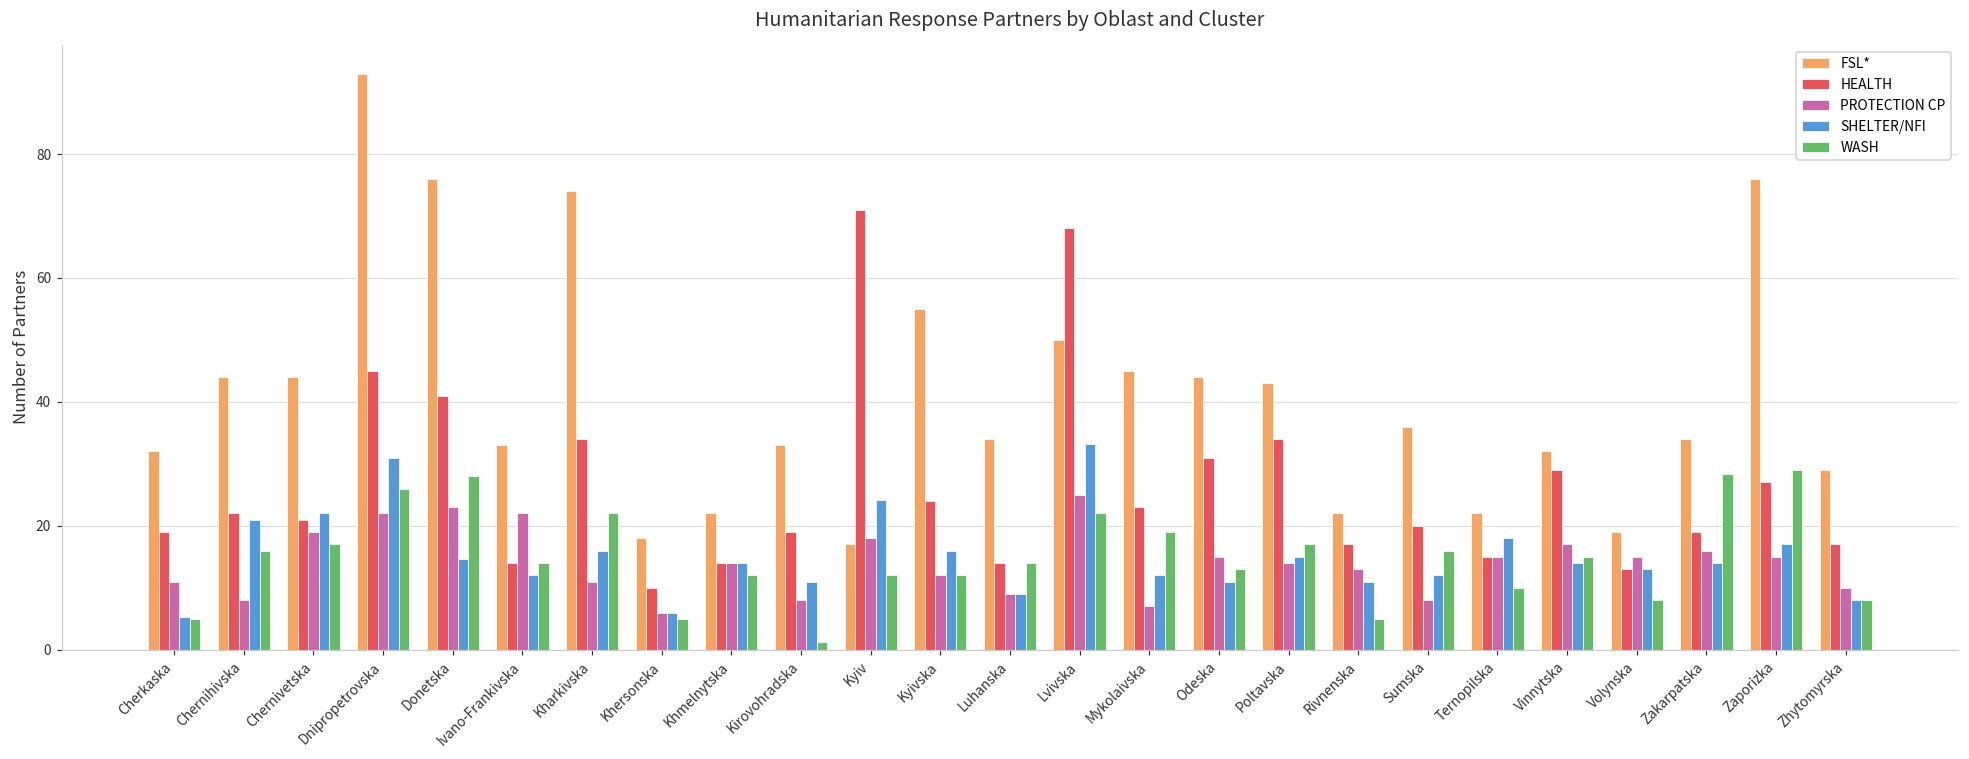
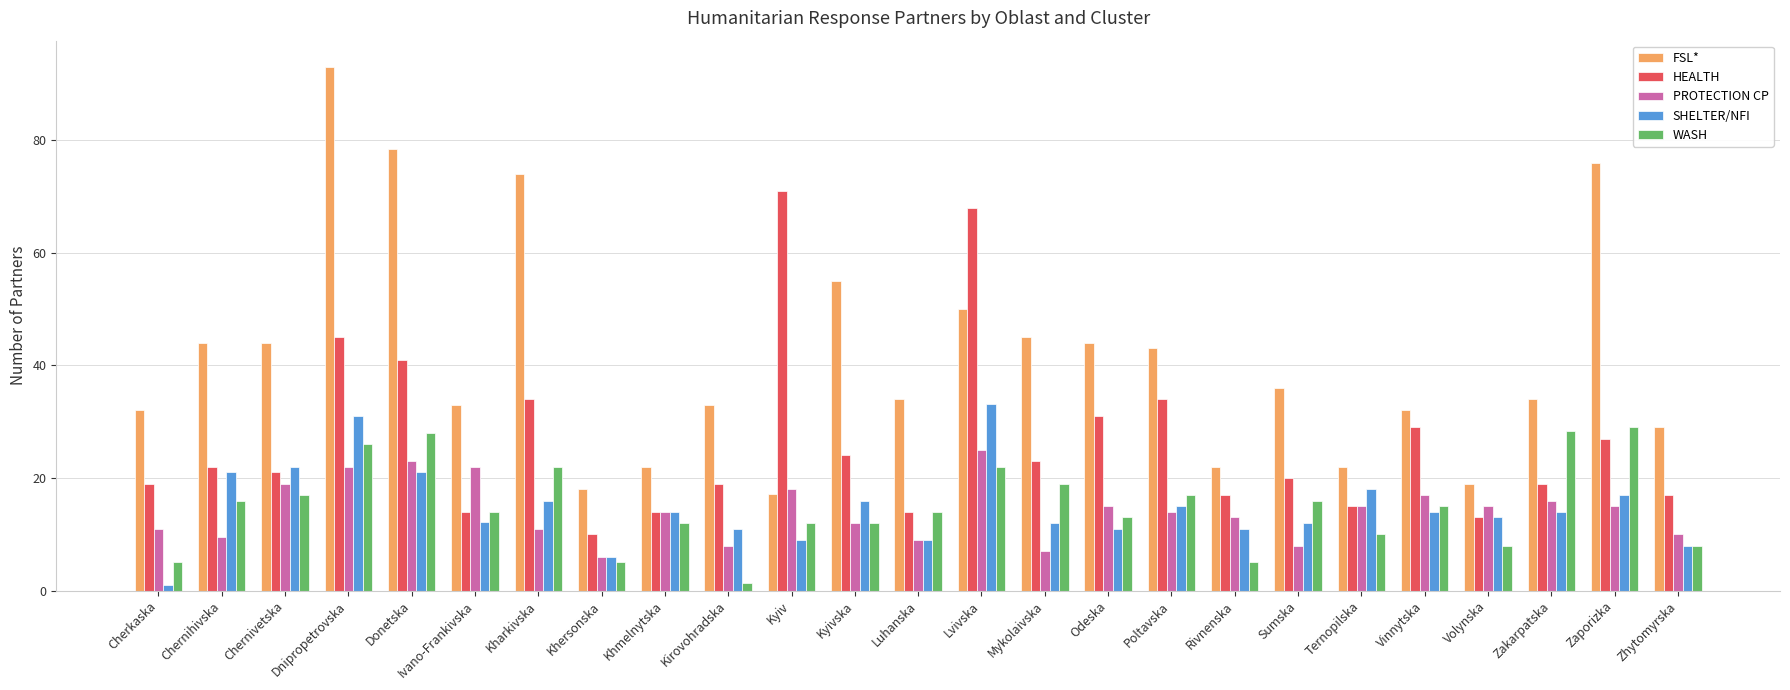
SHELTER/NFI, Cherkaska: 5 -> 1
PROTECTION CP, Chernihivska: 8 -> 10
FSL*, Donetska: 76 -> 79
SHELTER/NFI, Donetska: 15 -> 21
SHELTER/NFI, Kyiv: 24 -> 9
